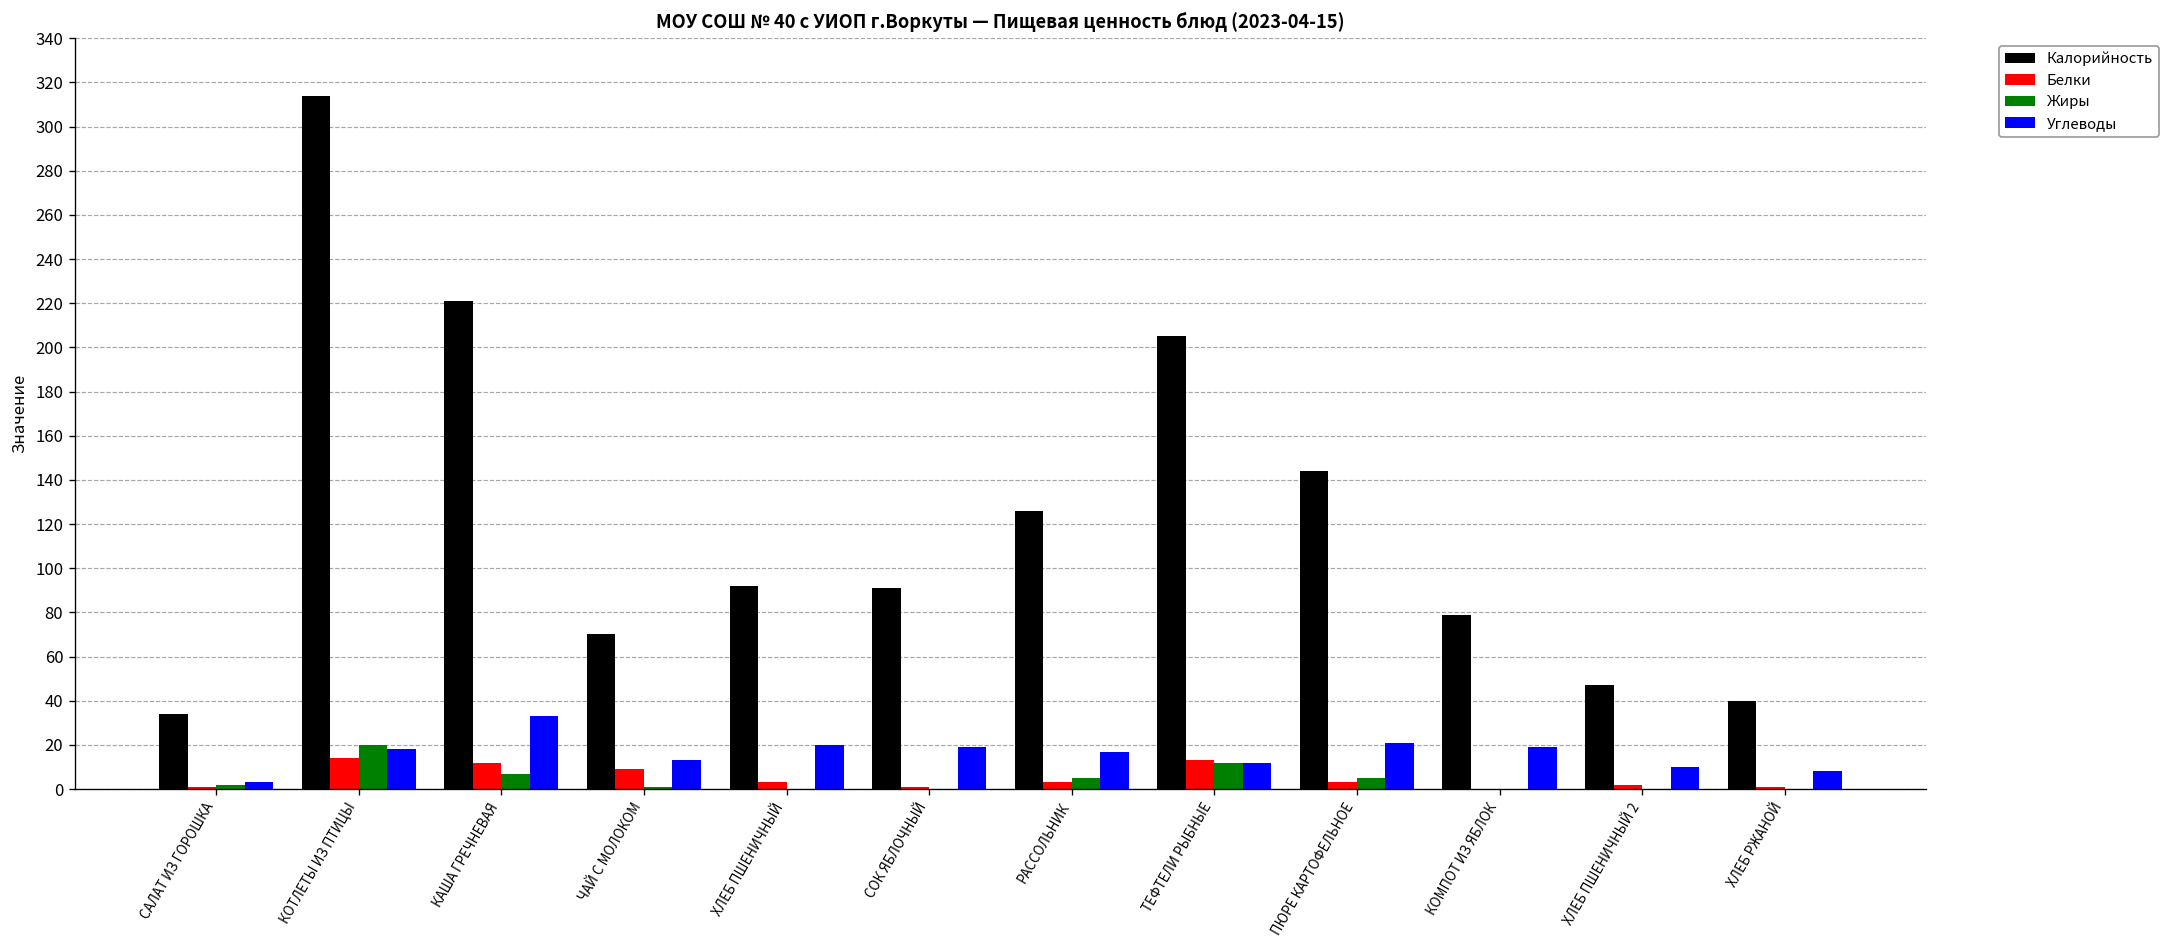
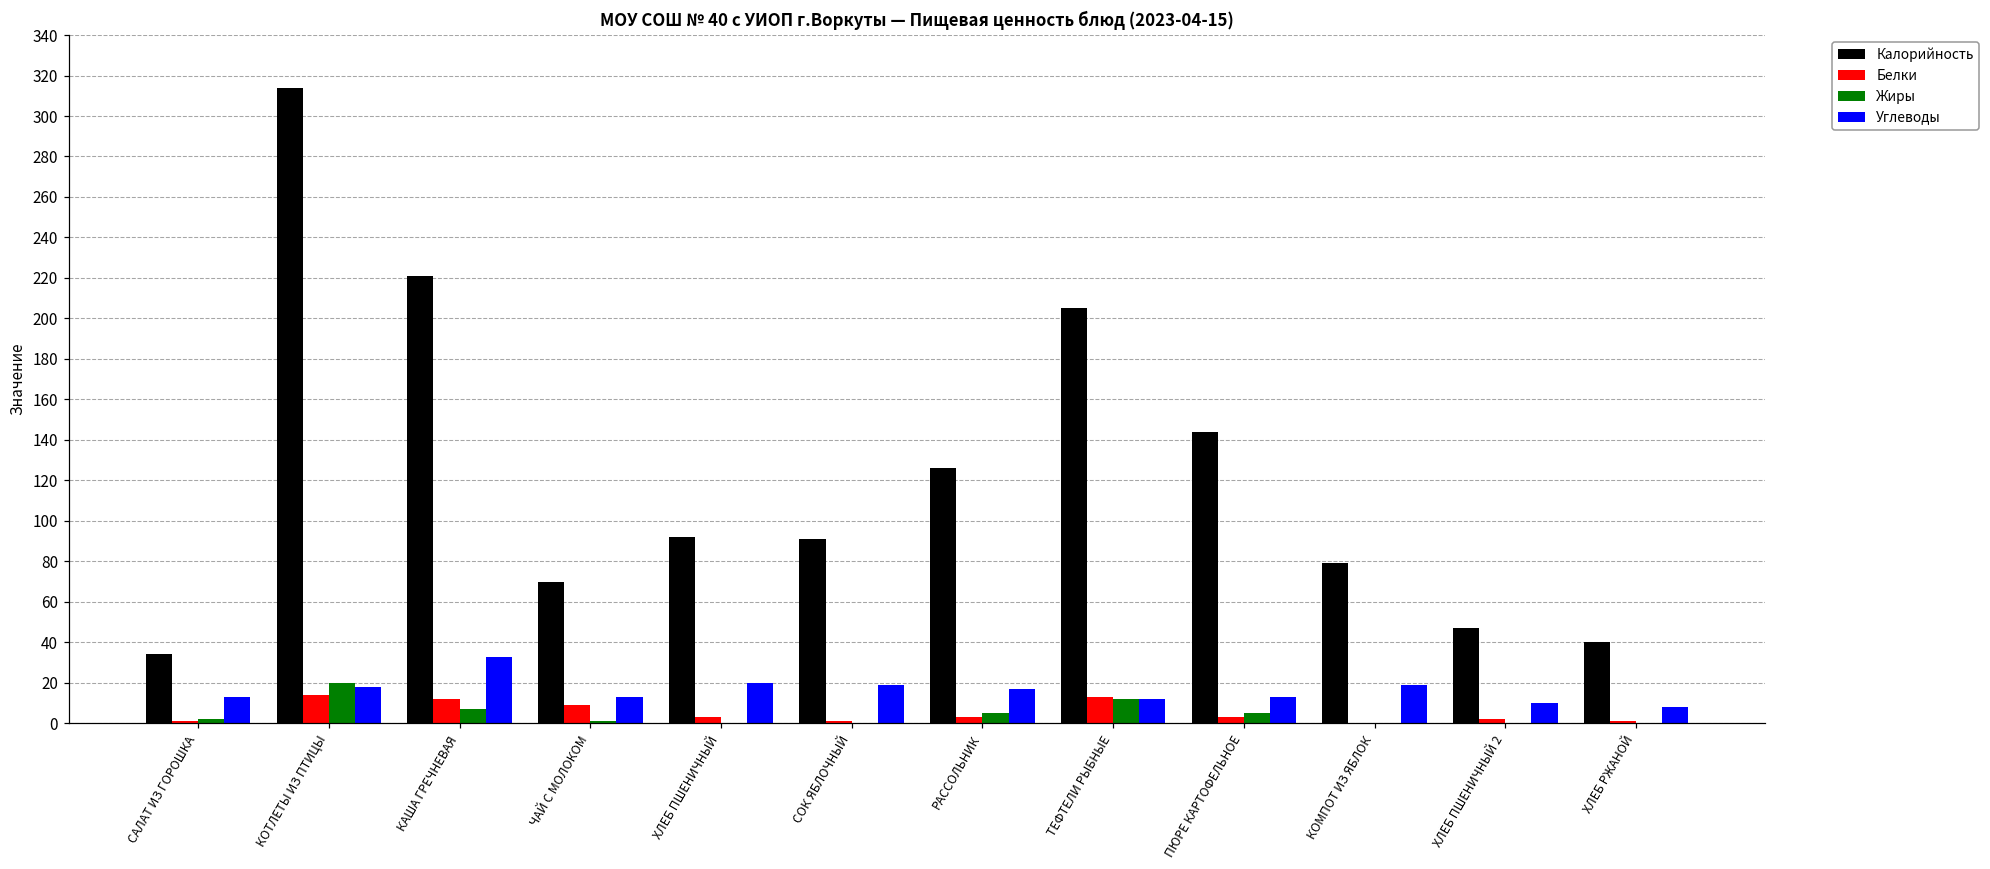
Углеводы, САЛАТ ИЗ ГОРОШКА: 3 -> 13
Углеводы, ПЮРЕ КАРТОФЕЛЬНОЕ: 21 -> 13
